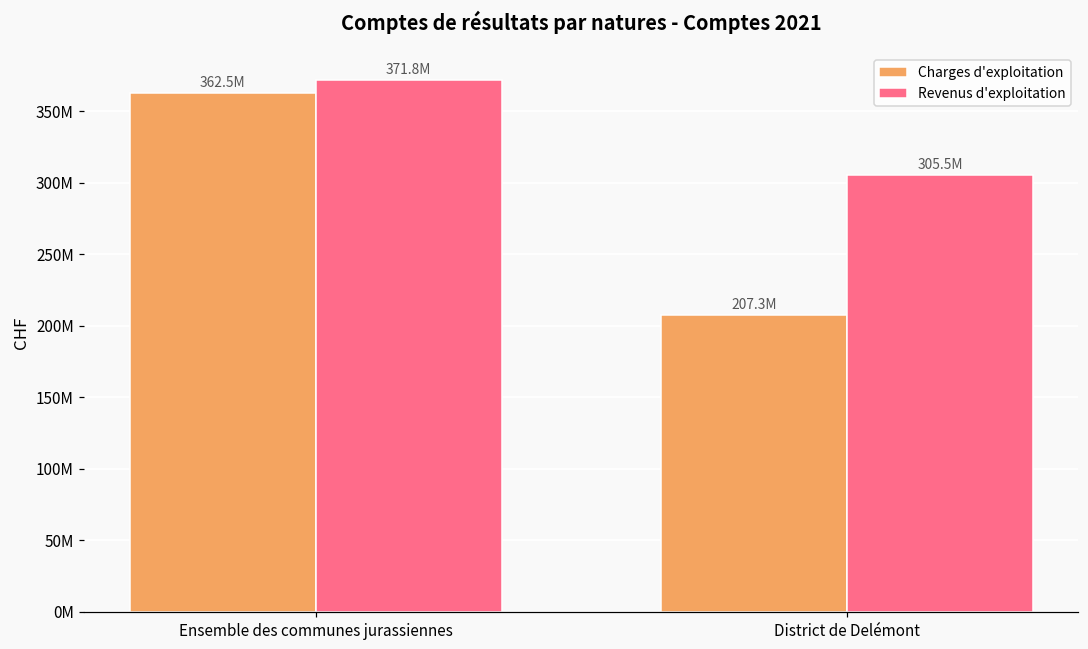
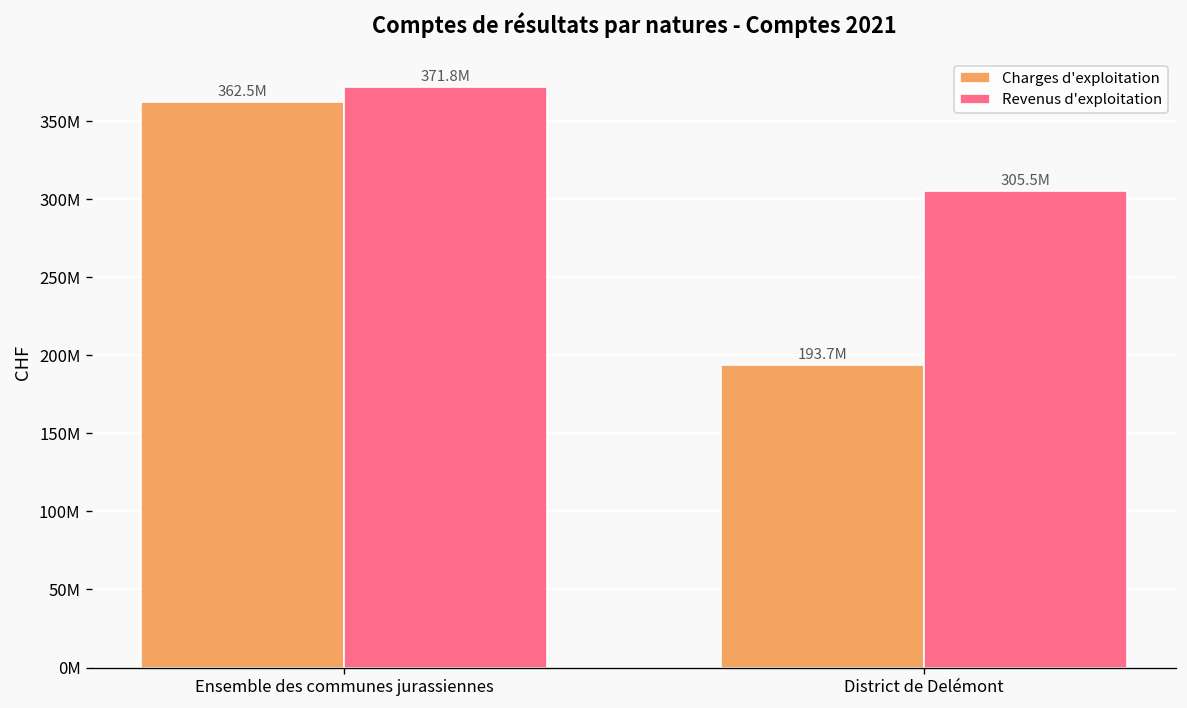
Charges d'exploitation, District de Delémont: 207.3M -> 193.7M
